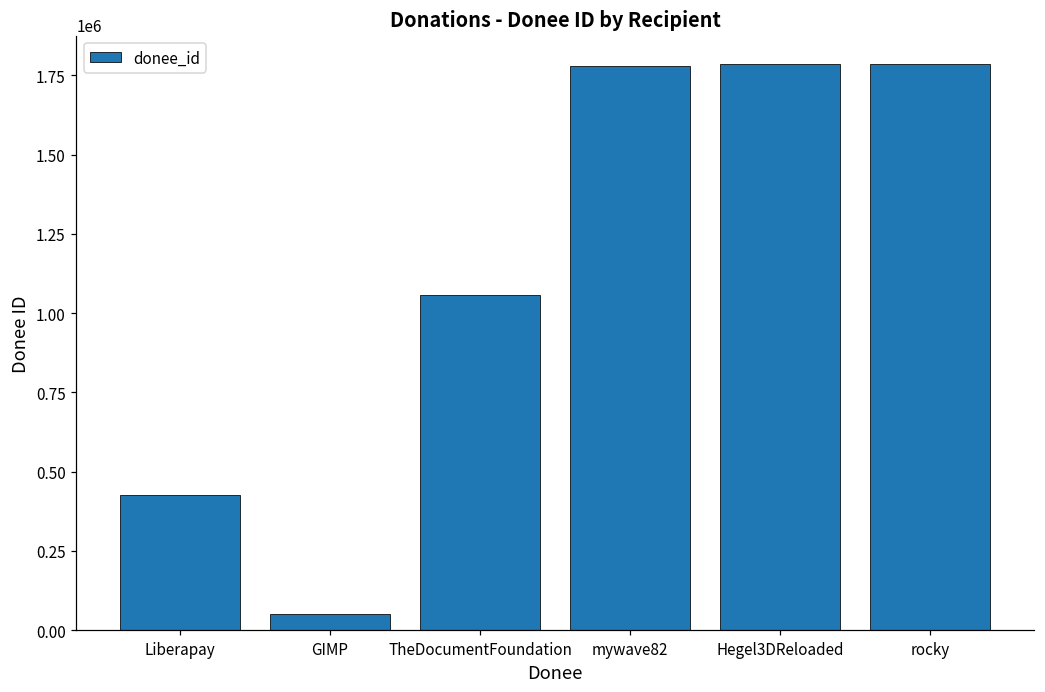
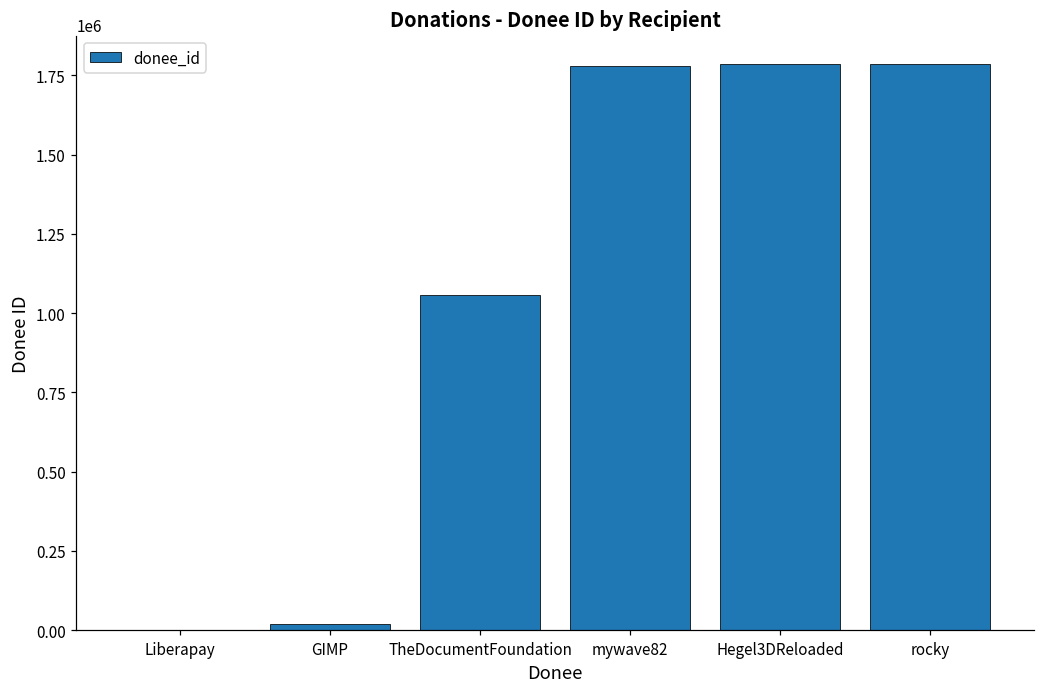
Liberapay: 430000 -> 0
GIMP: 50000 -> 20000
